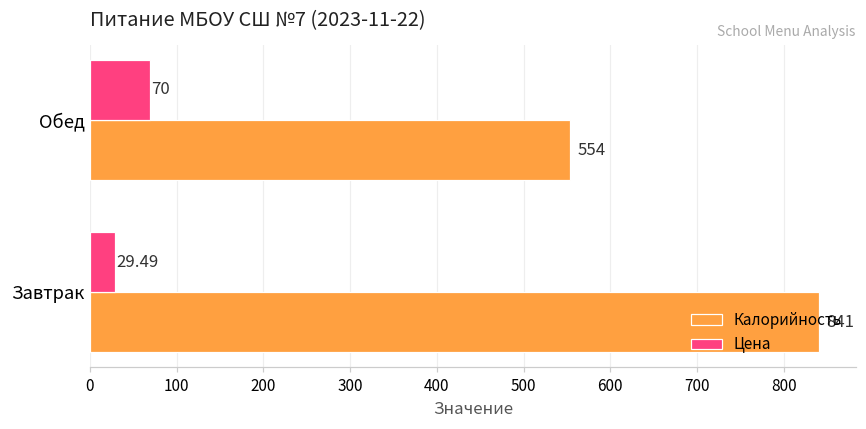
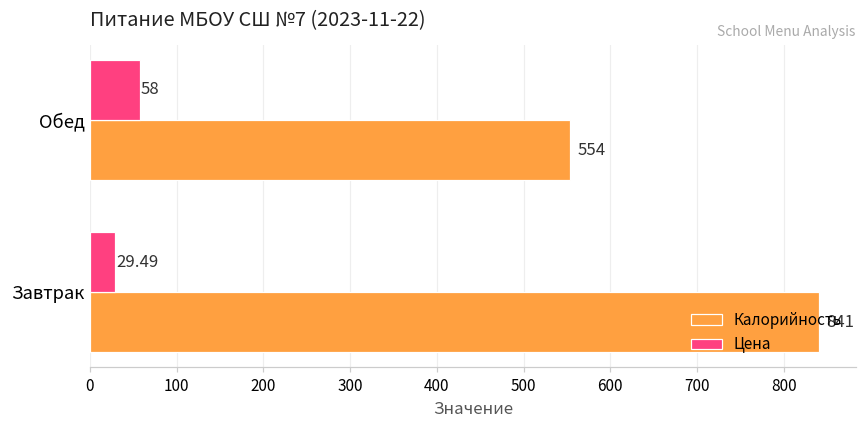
Цена, Обед: 70 -> 58
